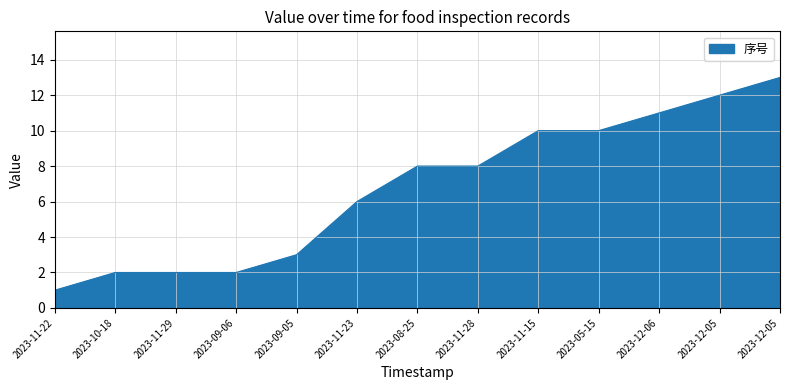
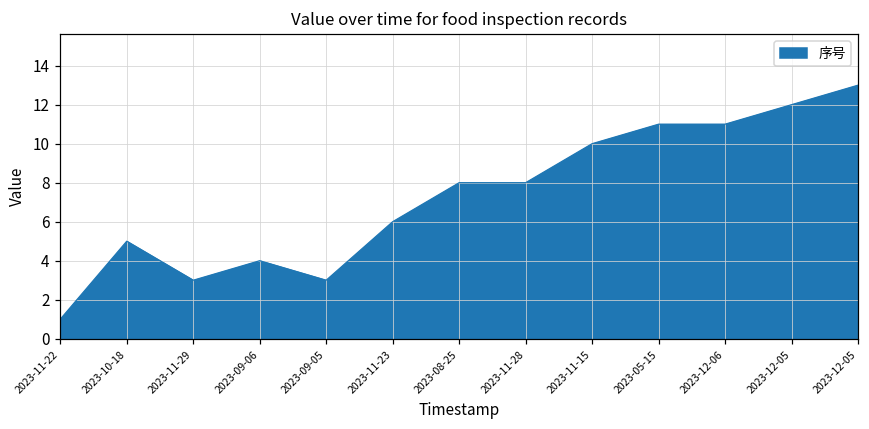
2023-10-18: 2 -> 5
2023-11-29: 2 -> 3
2023-09-06: 2 -> 4
2023-05-15: 10 -> 11
